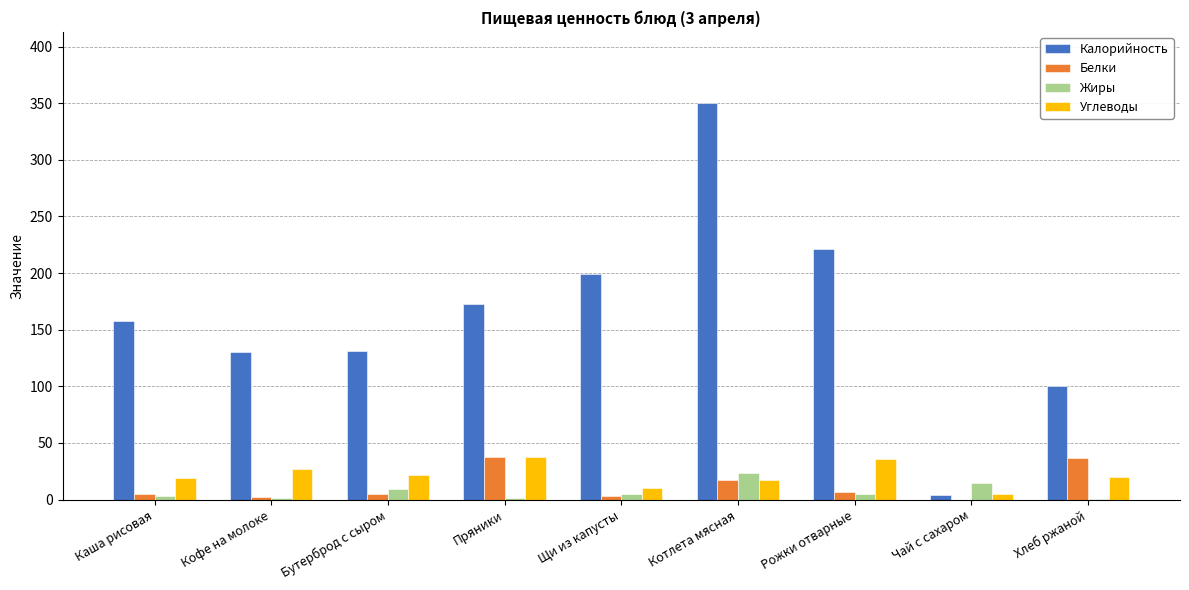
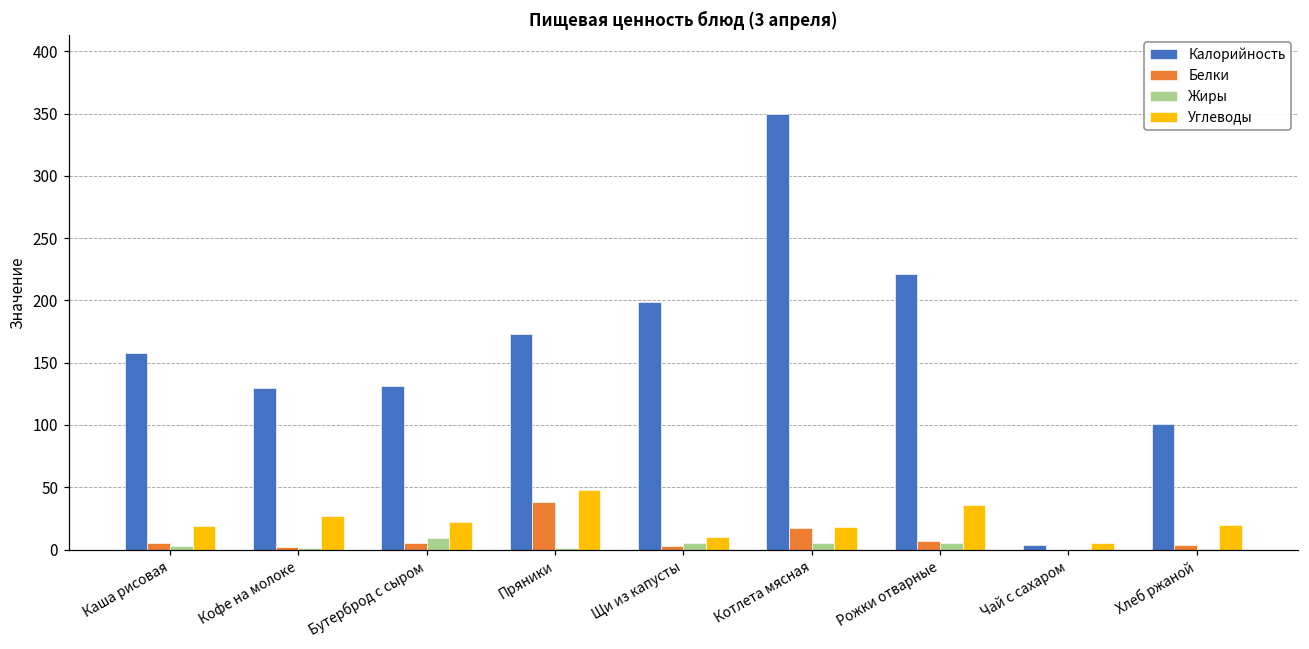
Углеводы, Пряники: 38 -> 48
Жиры, Котлета мясная: 24 -> 5
Жиры, Чай с сахаром: 15 -> 0
Белки, Хлеб ржаной: 37 -> 4
